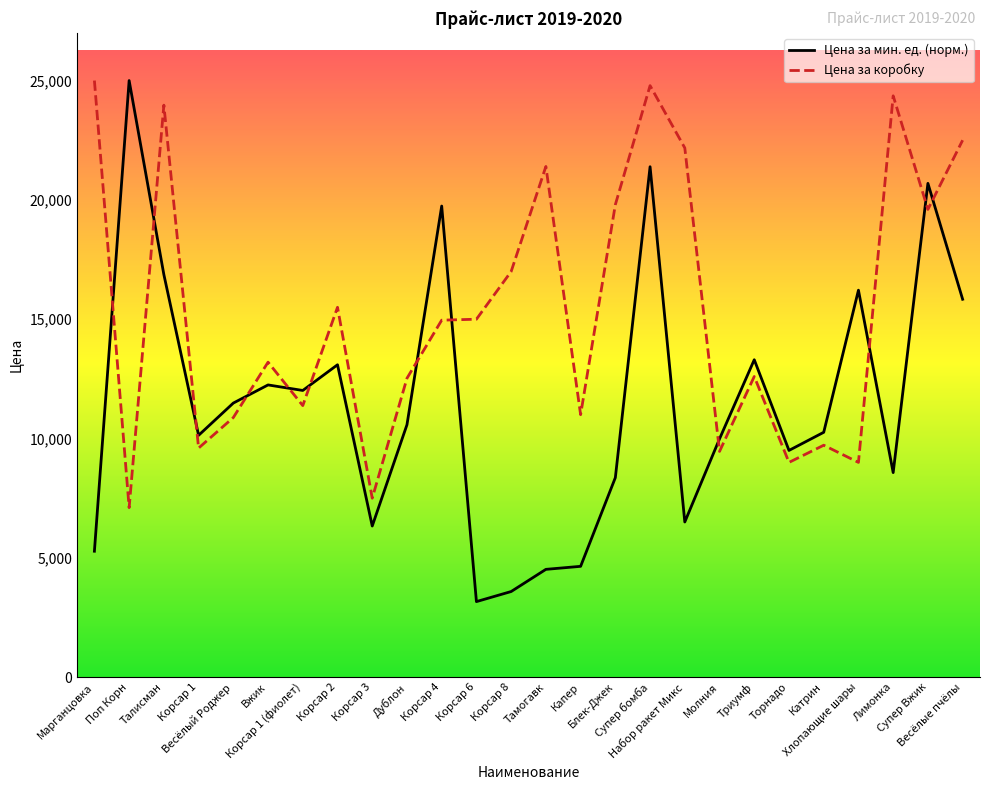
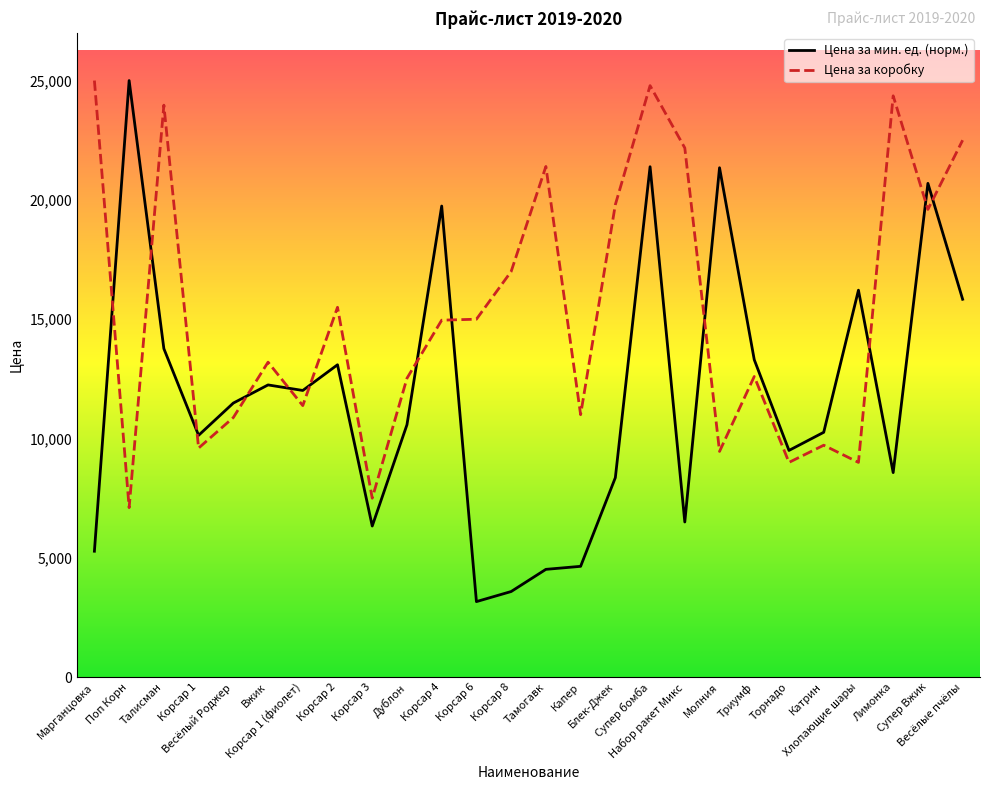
Цена за мин. ед. (норм.), Талисман: 16,900 -> 13,800
Цена за мин. ед. (норм.), Молния: 10,000 -> 21,300
